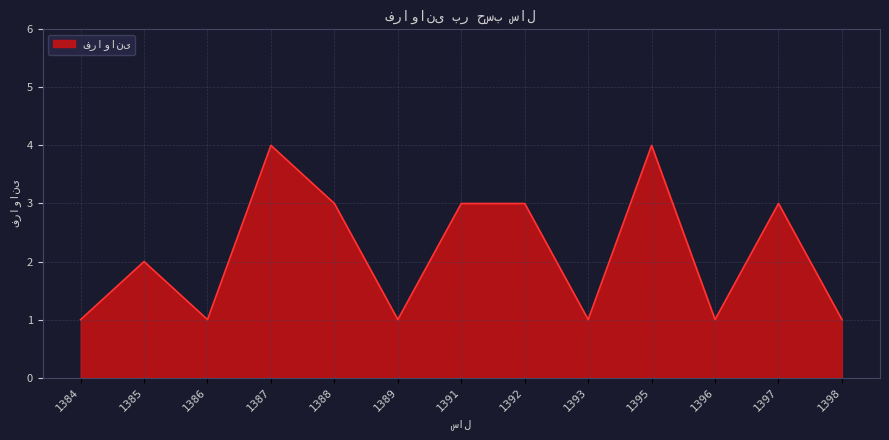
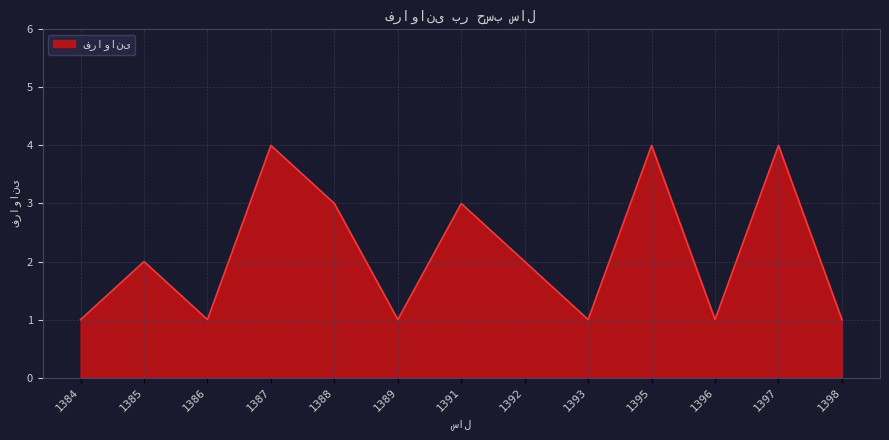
1392: 3 -> 2
1397: 3 -> 4
